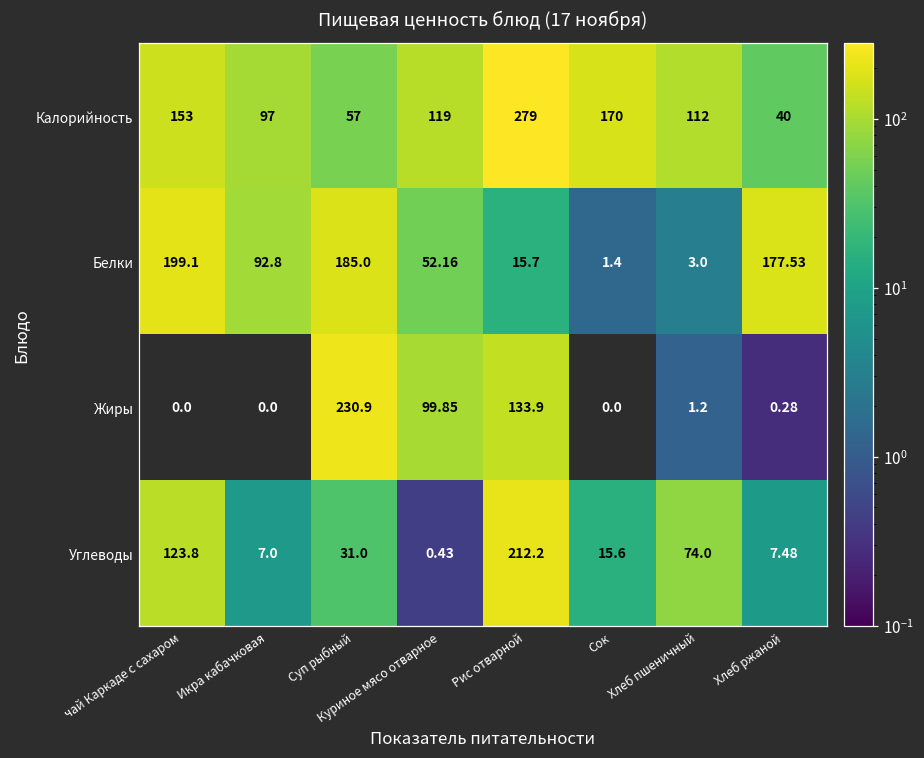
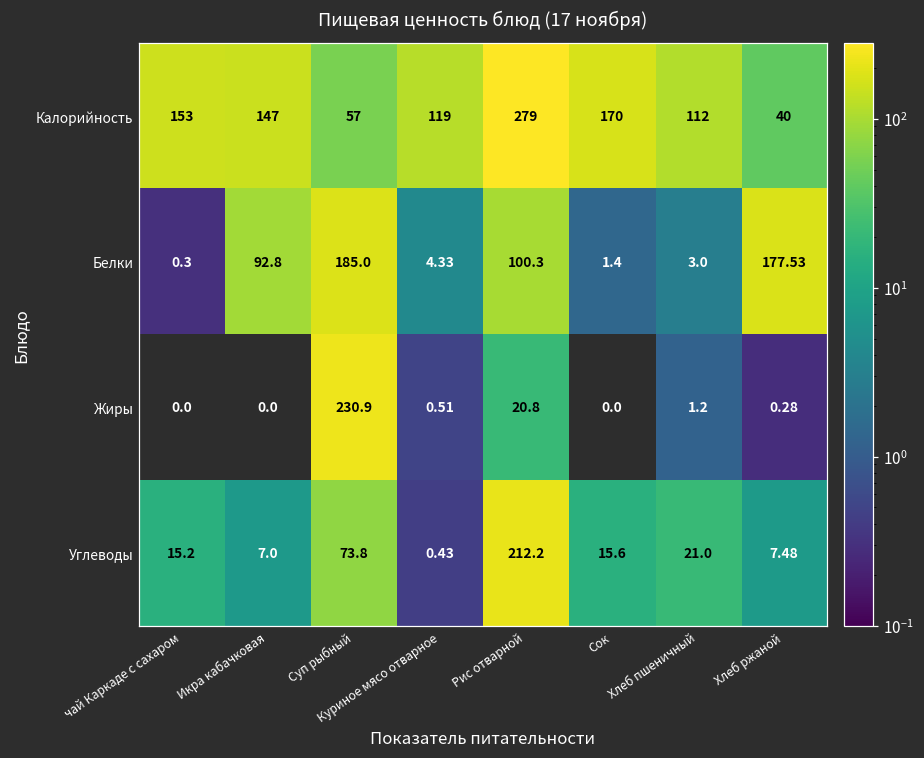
Калорийность, Икра кабачковая: 97 -> 147
Белки, чай Каркаде с сахаром: 199.1 -> 0.3
Белки, Куриное мясо отварное: 52.16 -> 4.33
Белки, Рис отварной: 15.7 -> 100.3
Жиры, Куриное мясо отварное: 99.85 -> 0.51
Жиры, Рис отварной: 133.9 -> 20.8
Углеводы, чай Каркаде с сахаром: 123.8 -> 15.2
Углеводы, Суп рыбный: 31.0 -> 73.8
Углеводы, Хлеб пшеничный: 74.0 -> 21.0
